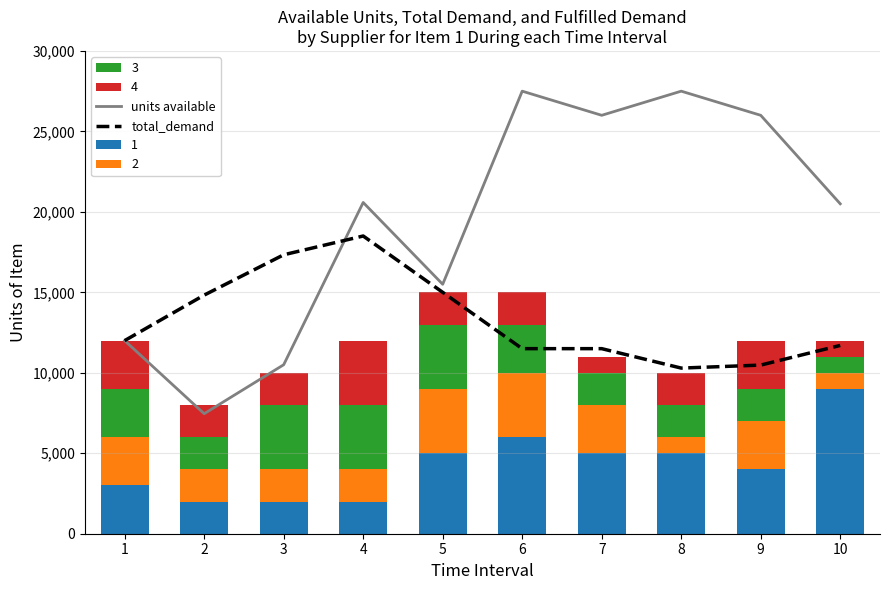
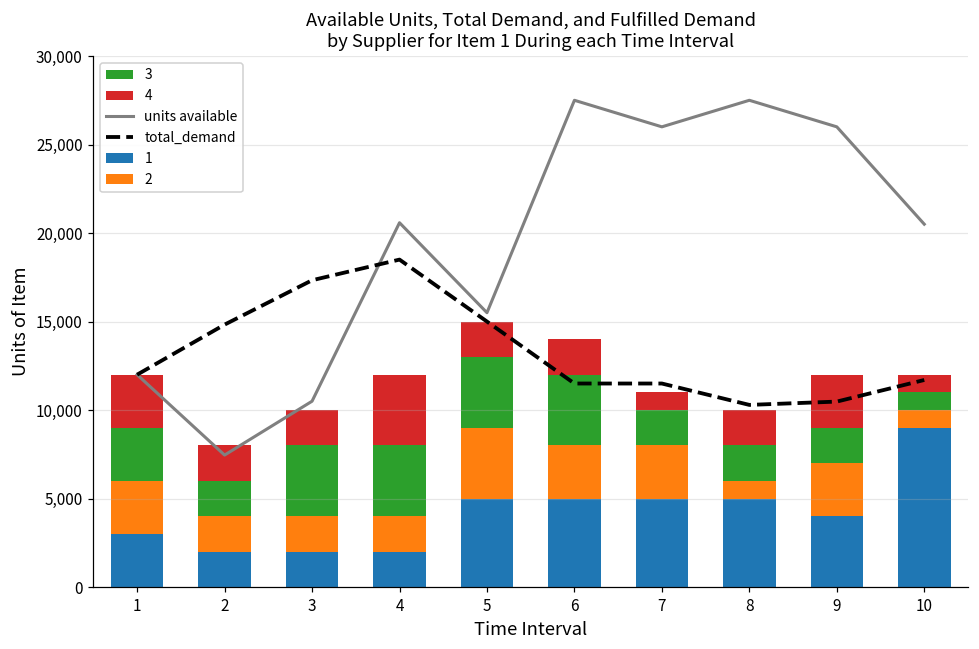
1, 6: 6,000 -> 5,000
2, 6: 4,000 -> 3,000
3, 6: 3,000 -> 4,000
